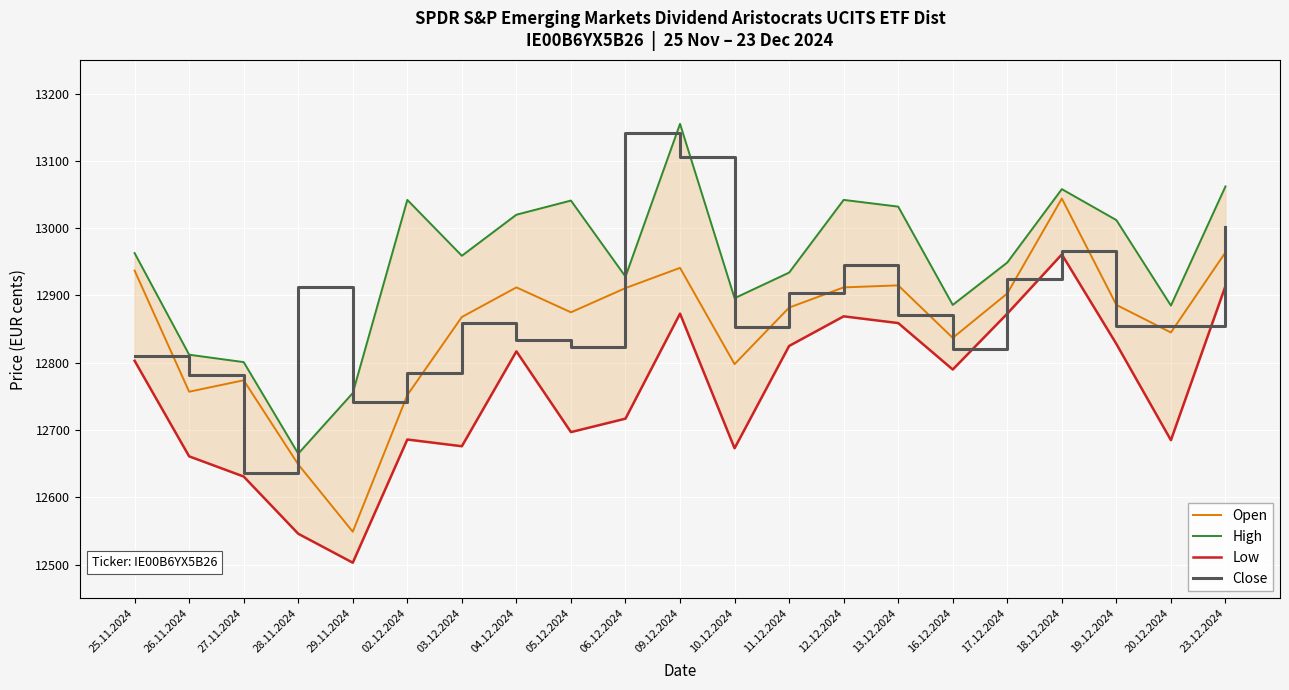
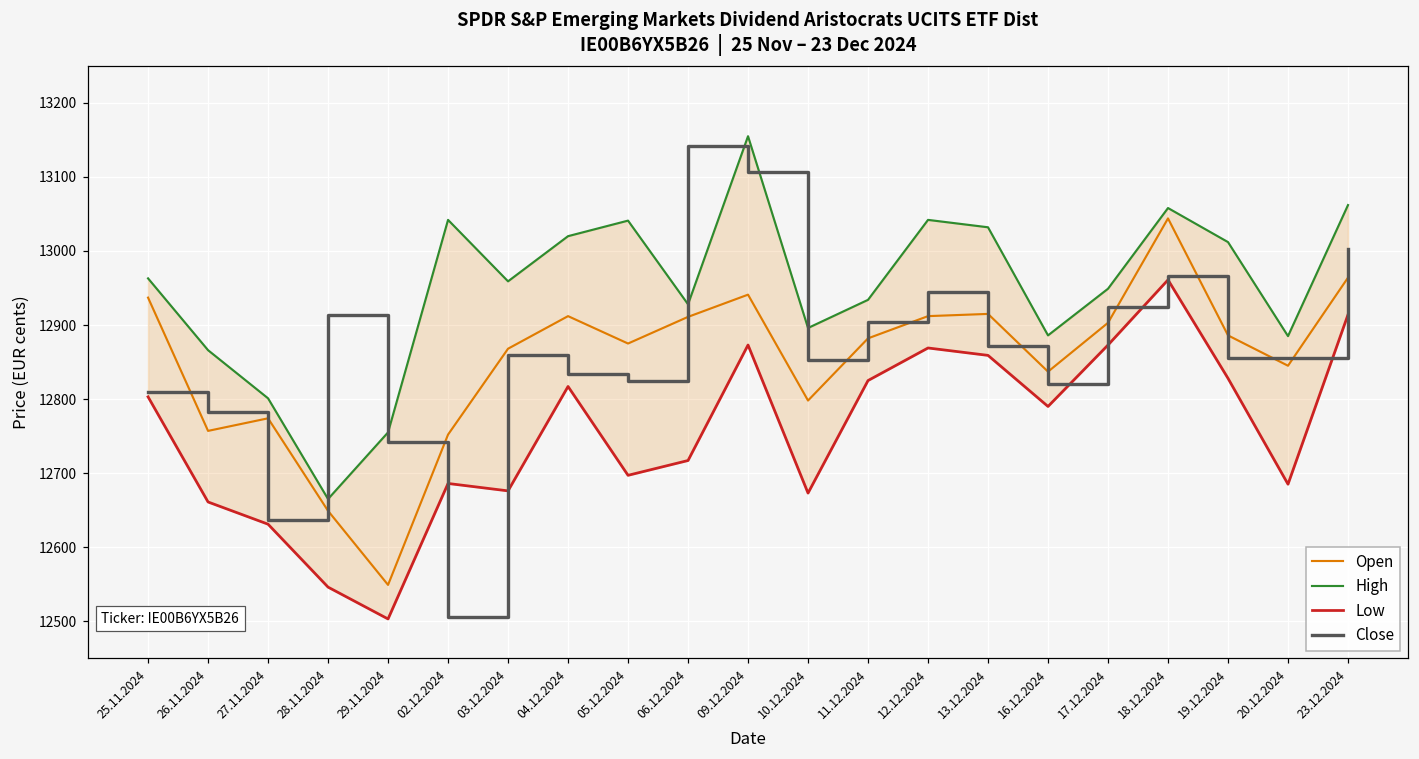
High, 26.11.2024: 12810 -> 12870
Close, 02.12.2024: 12790 -> 12510
